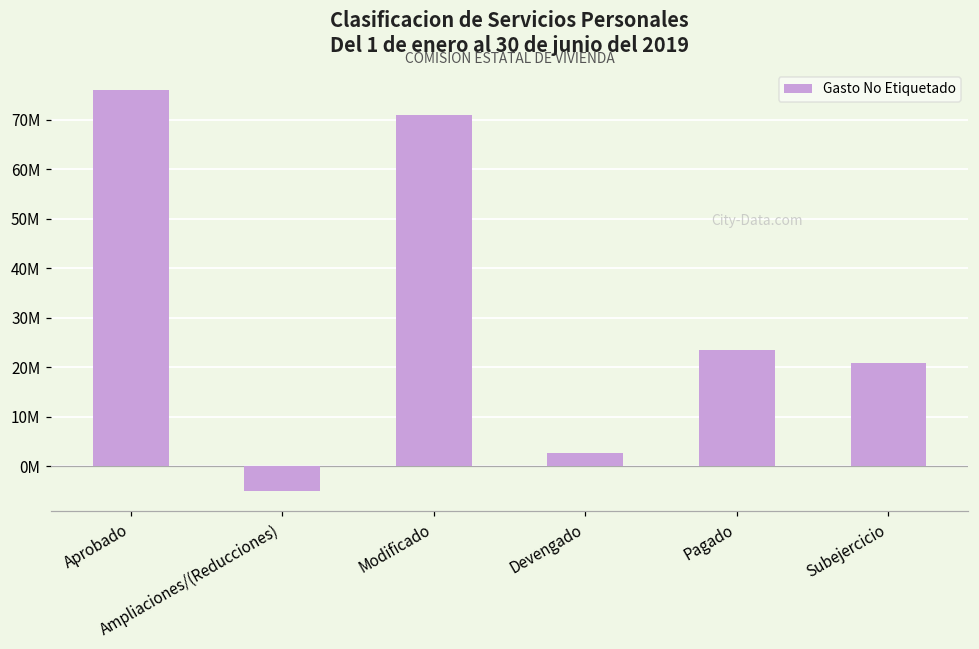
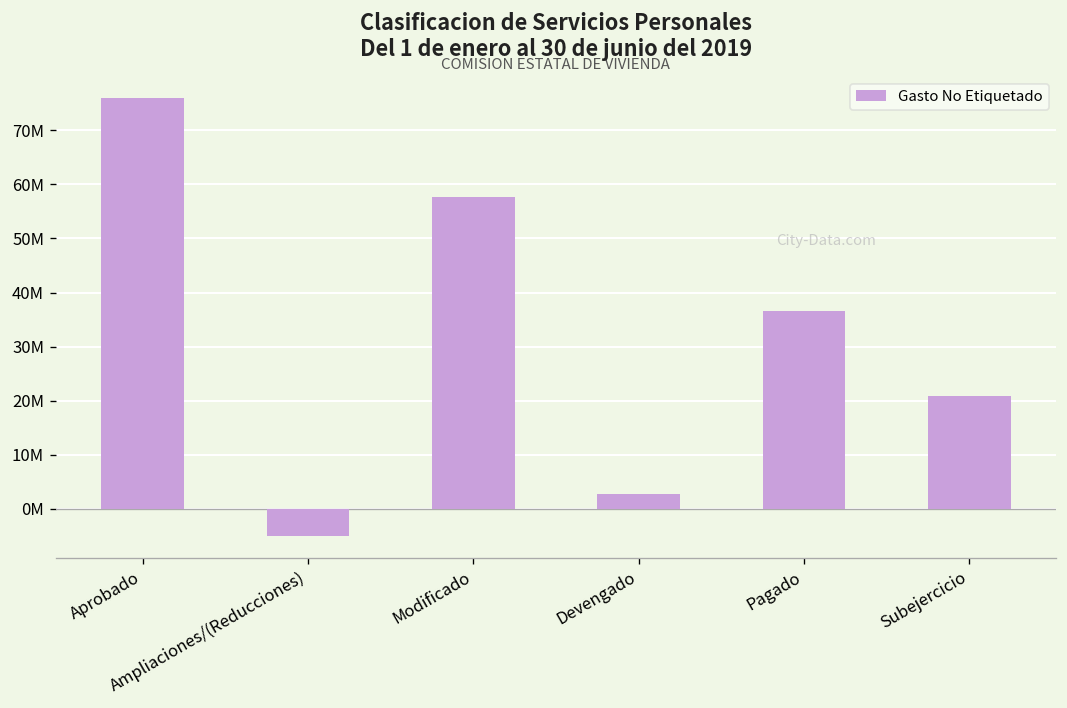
Modificado: 71000000 -> 58000000
Pagado: 24000000 -> 37000000
